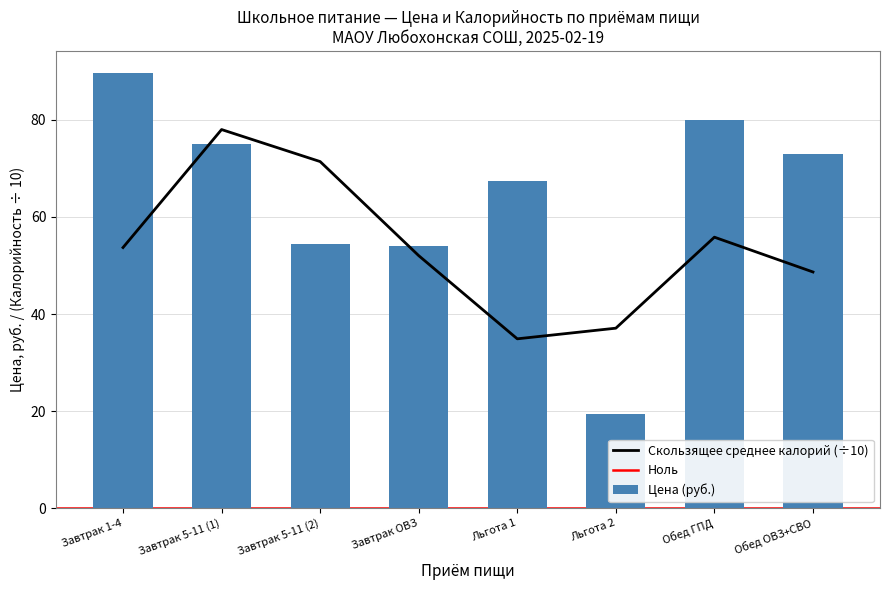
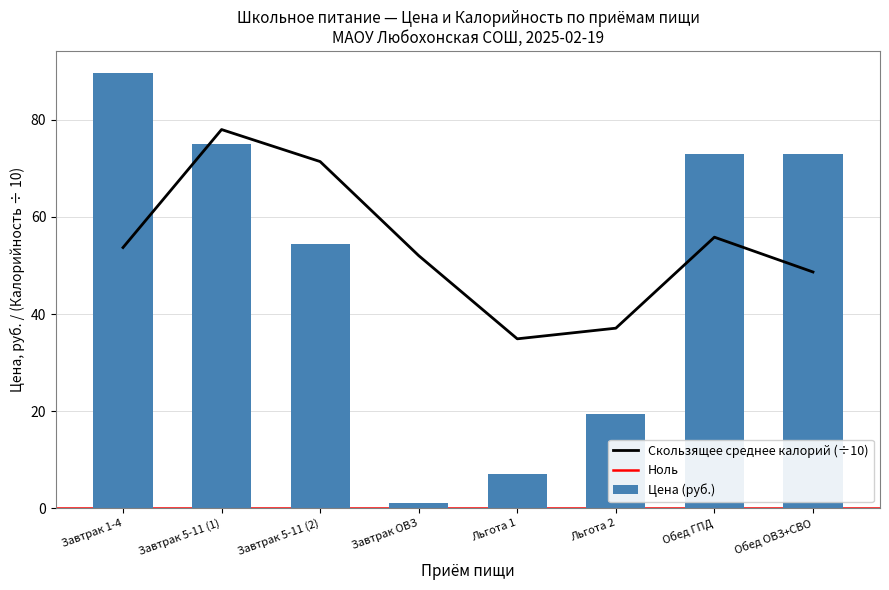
Цена (руб.), Завтрак ОВЗ: 54 -> 1
Цена (руб.), Льгота 1: 67 -> 7
Цена (руб.), Обед ГПД: 80 -> 73
